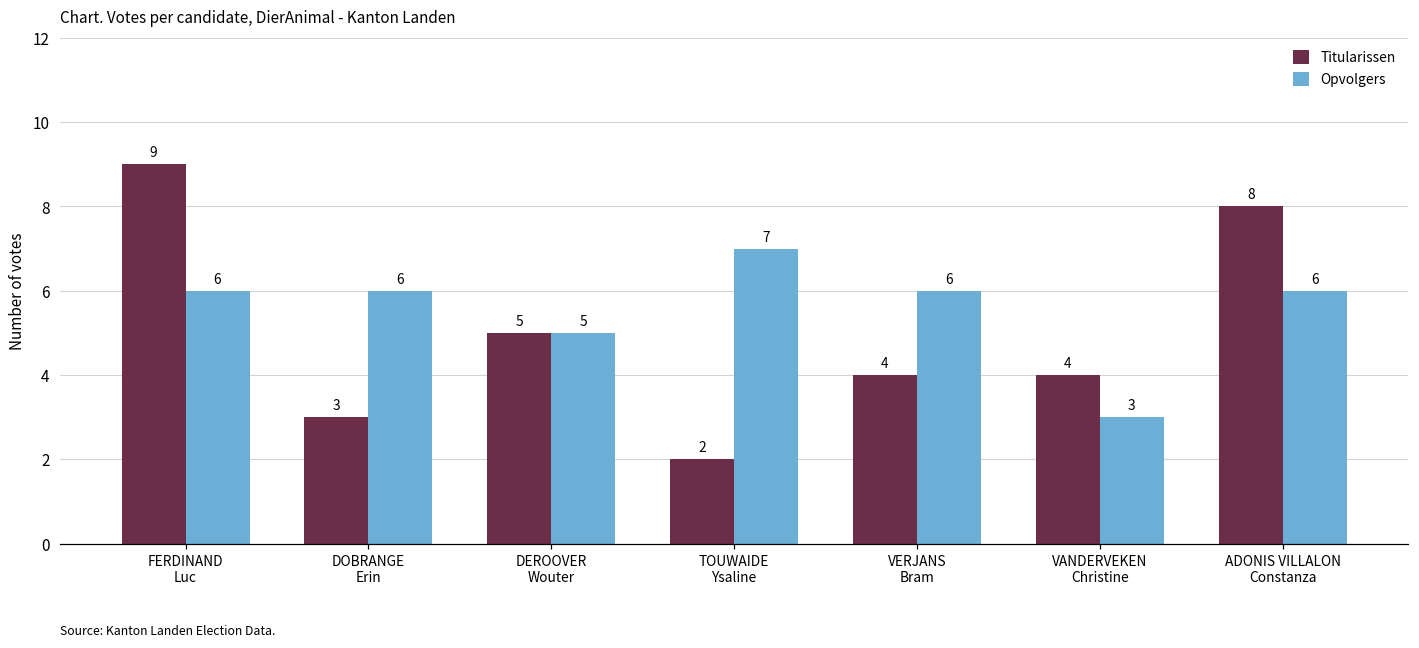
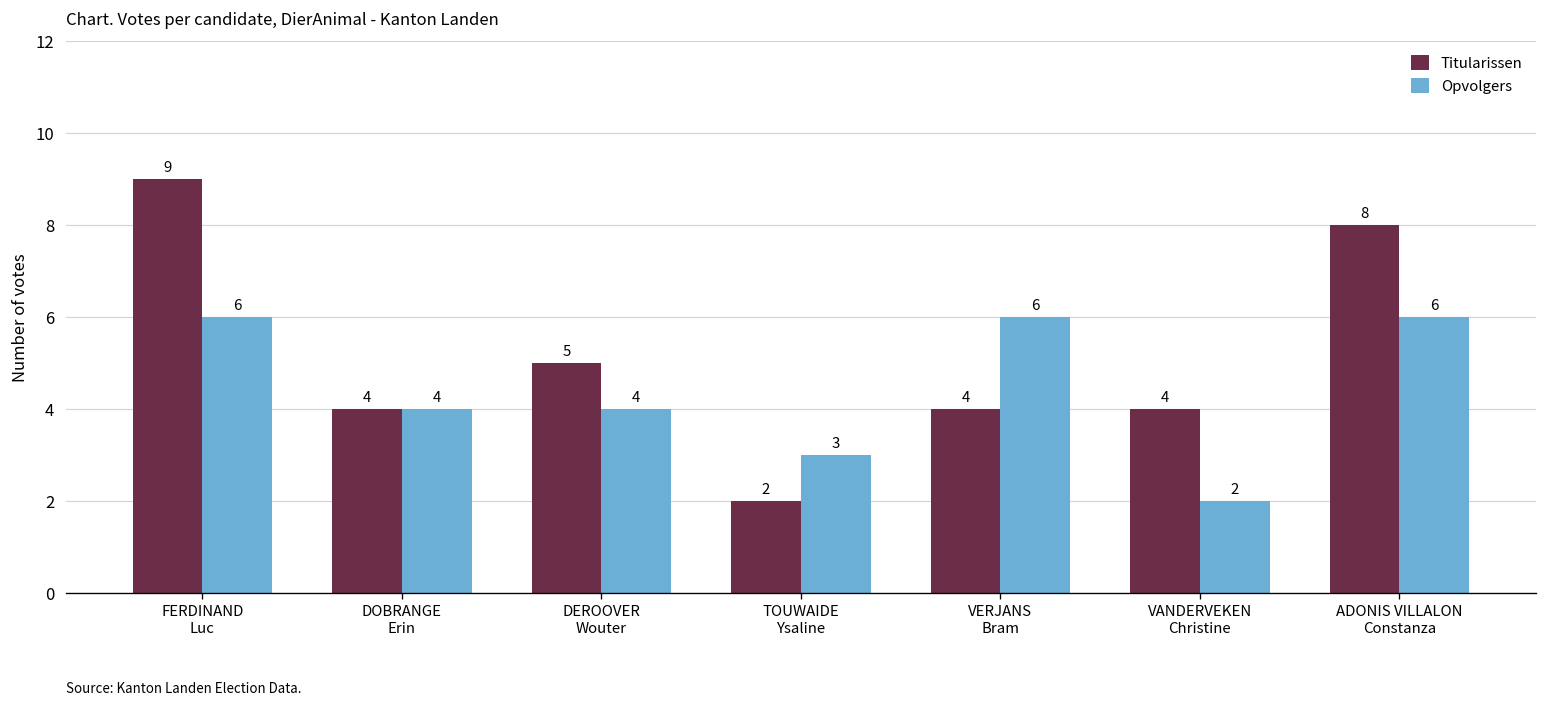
Titularissen, DOBRANGE Erin: 3 -> 4
Opvolgers, DOBRANGE Erin: 6 -> 4
Opvolgers, DEROOVER Wouter: 5 -> 4
Opvolgers, TOUWAIDE Ysaline: 7 -> 3
Opvolgers, VANDERVEKEN Christine: 3 -> 2
